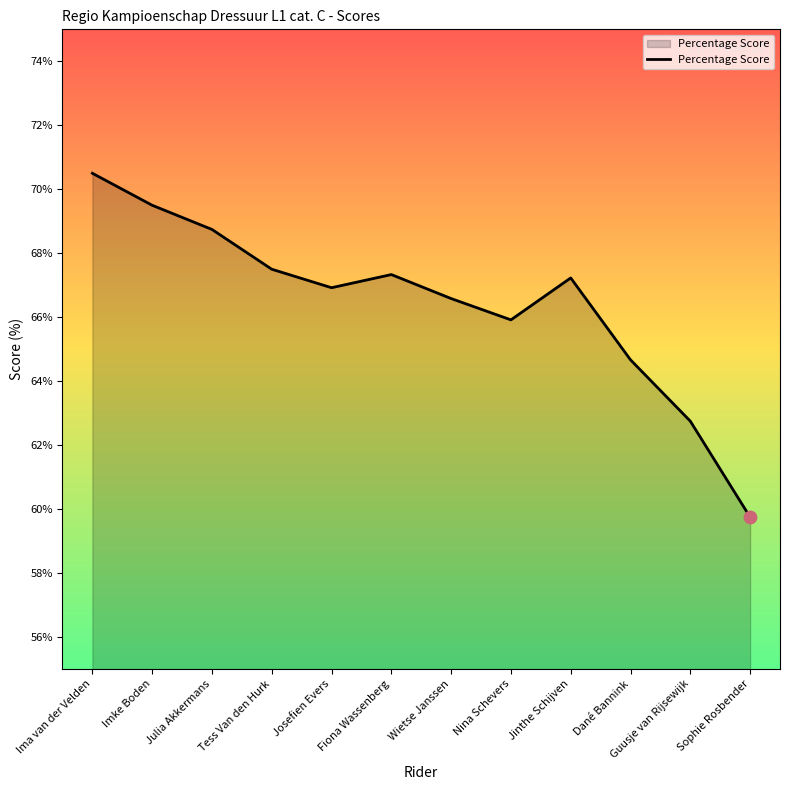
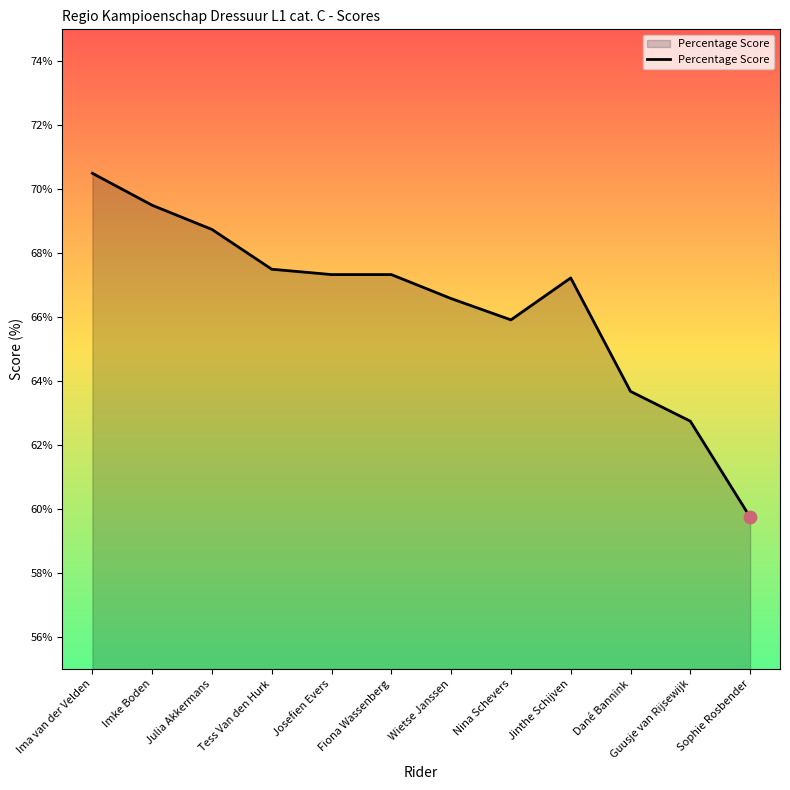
Percentage Score, Josefien Evers: 66.9% -> 67.3%
Percentage Score, Dané Bannink: 64.7% -> 63.7%
